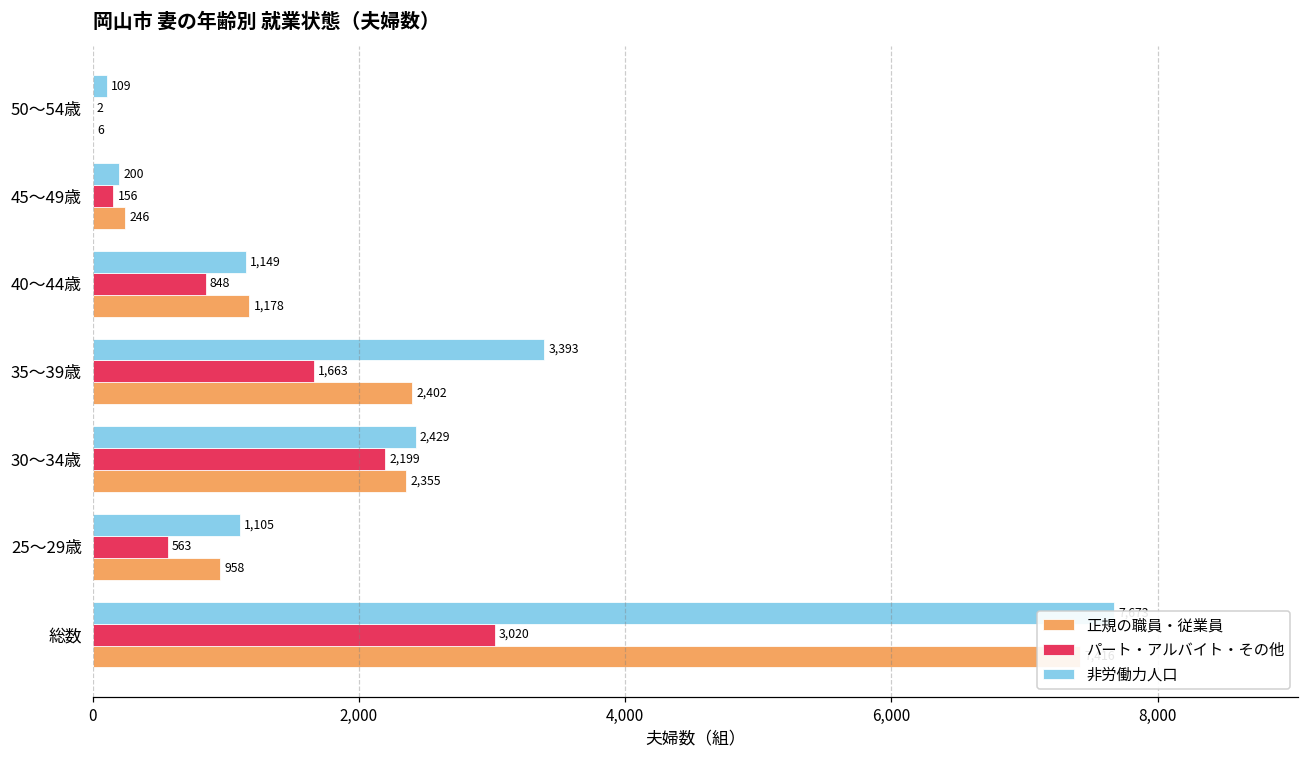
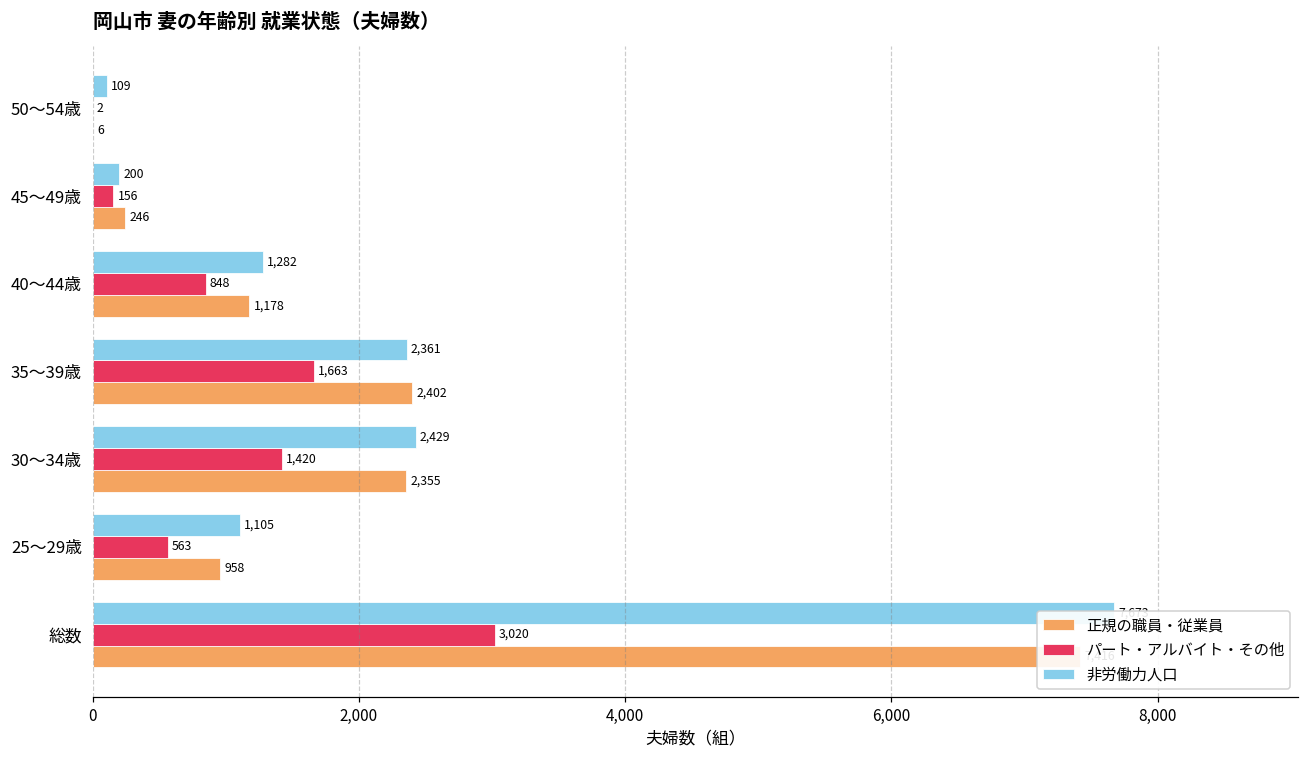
非労働力人口, 40～44歳: 1,149 -> 1,282
非労働力人口, 35～39歳: 3,393 -> 2,361
パート・アルバイト・その他, 30～34歳: 2,199 -> 1,420
